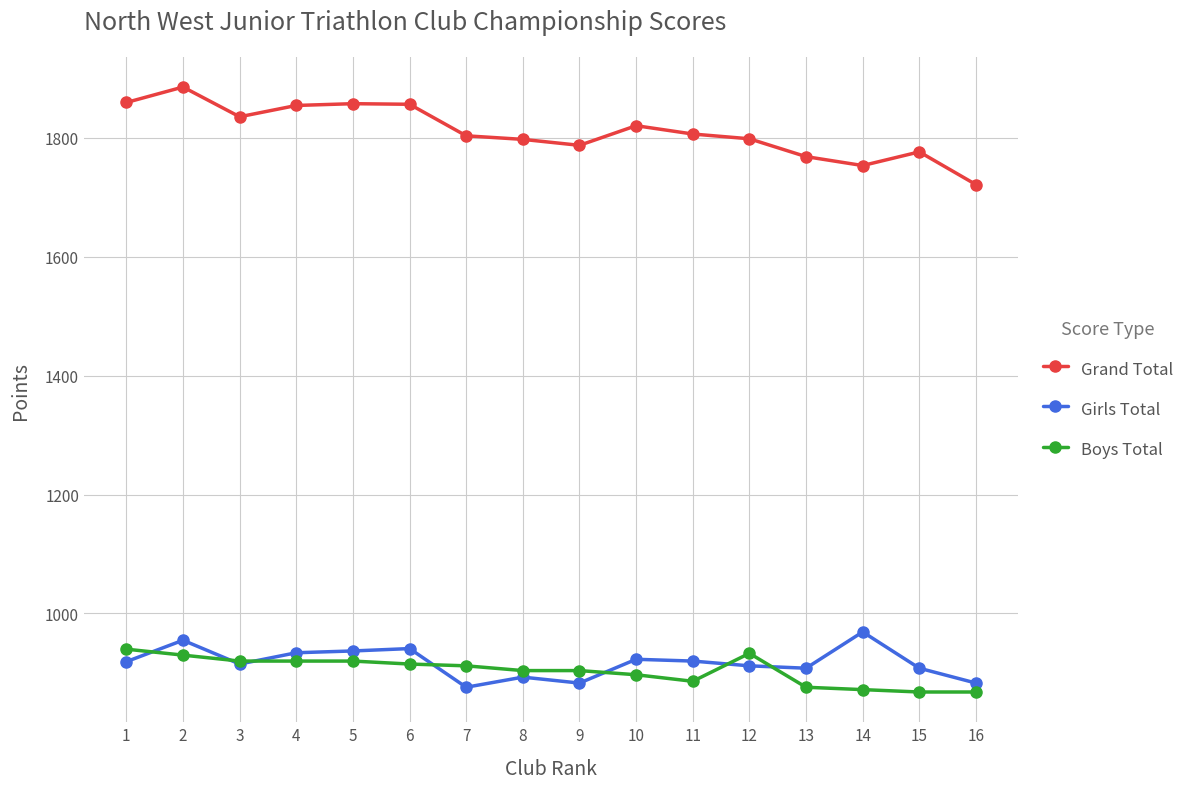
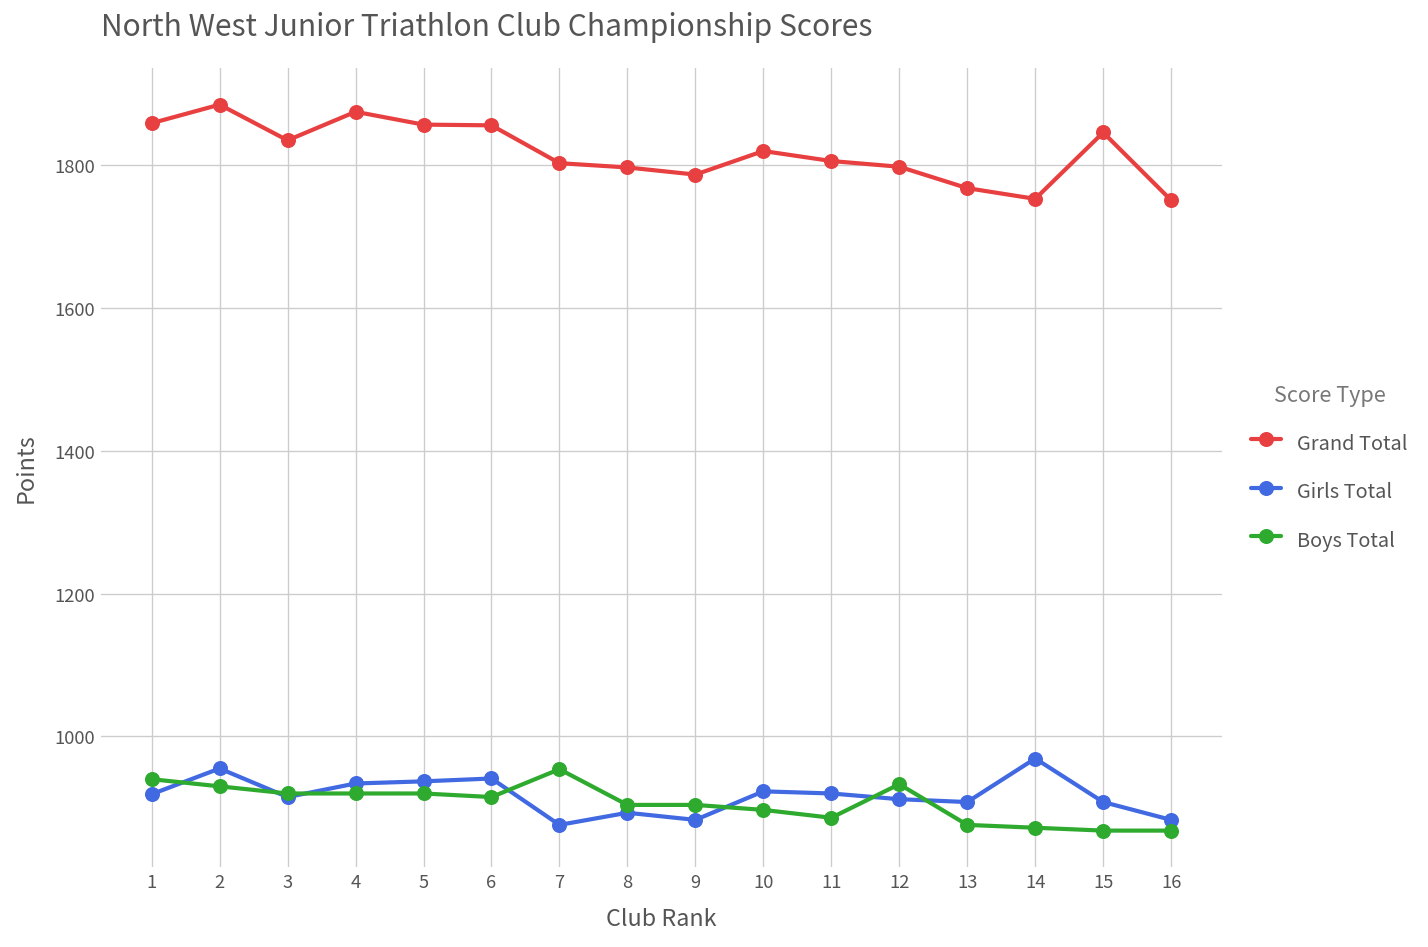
Grand Total, 4: 1850 -> 1880
Boys Total, 7: 910 -> 950
Grand Total, 15: 1780 -> 1850
Grand Total, 16: 1720 -> 1750
